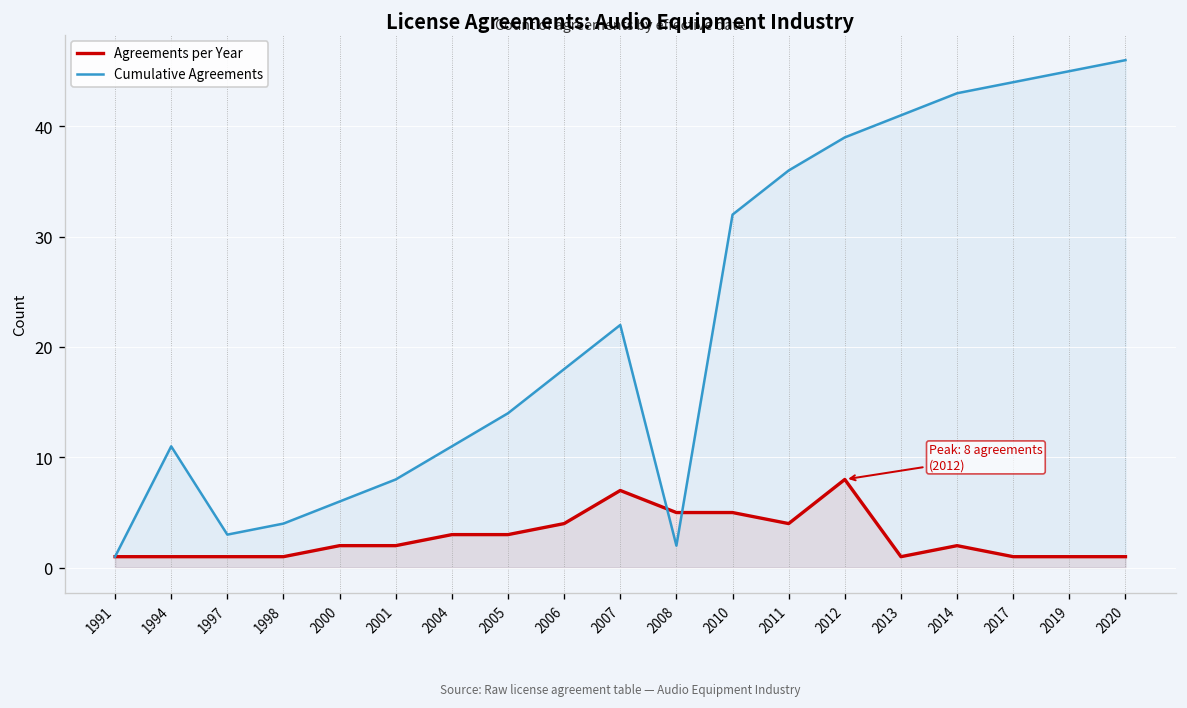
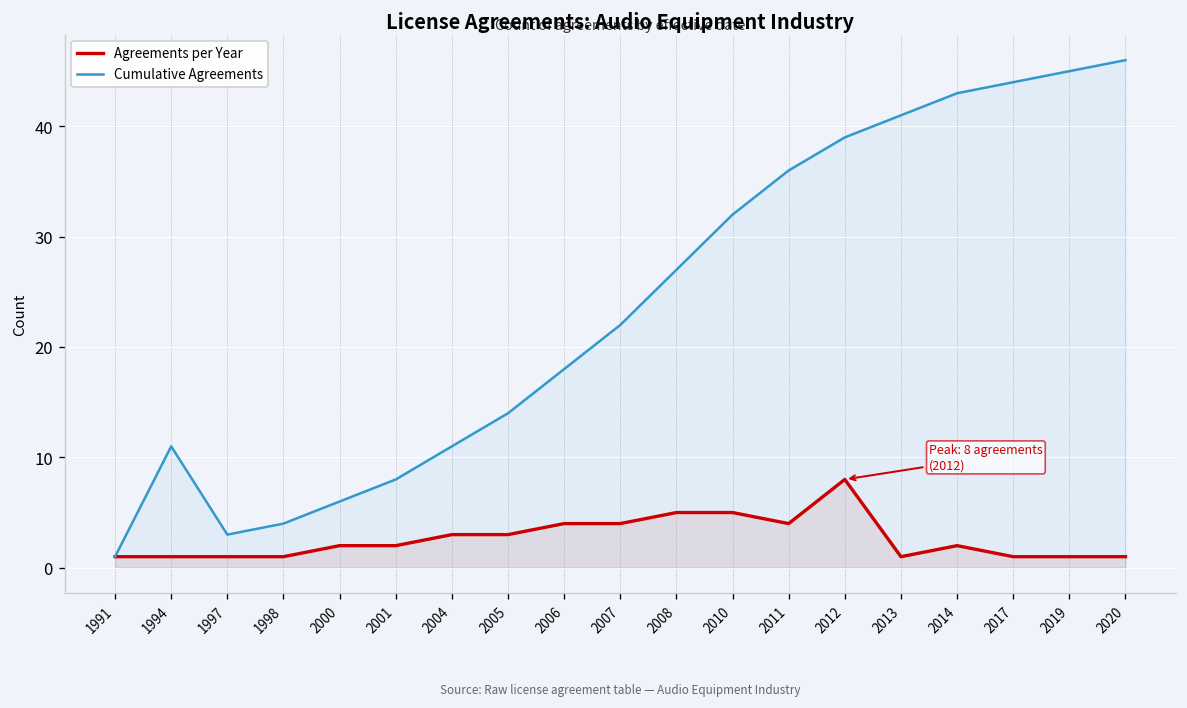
Agreements per Year, 2007: 7 -> 4
Cumulative Agreements, 2008: 2 -> 27
